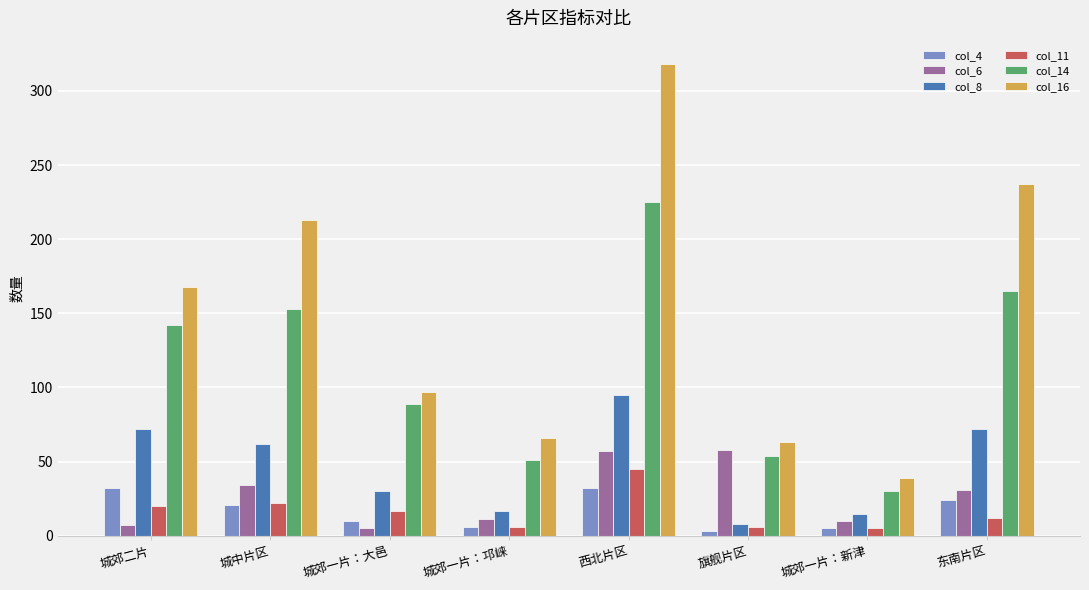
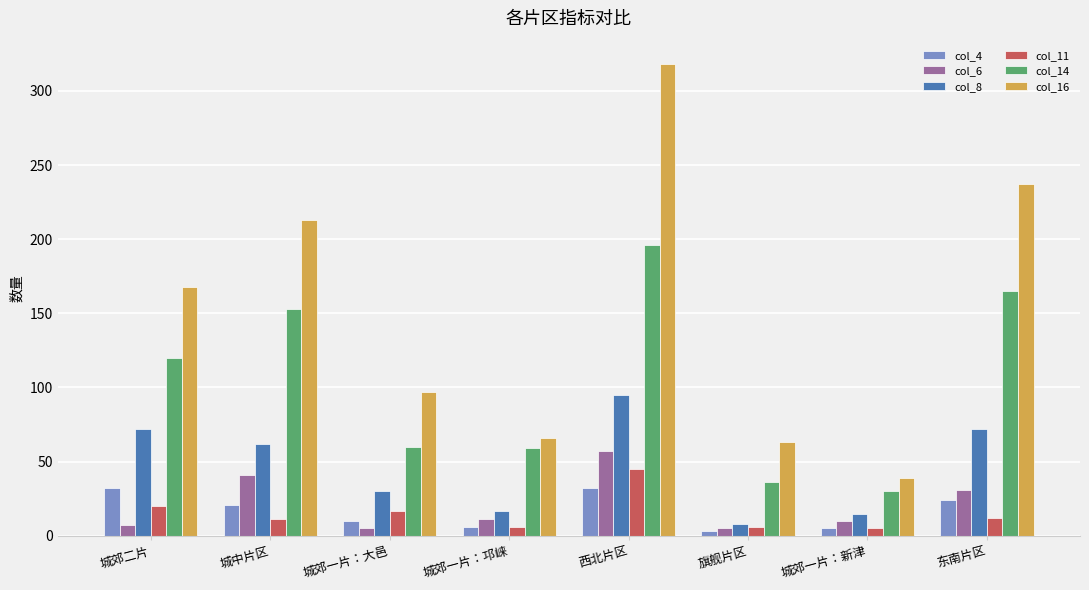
col_14, 城郊二片: 142 -> 120
col_6, 城中片区: 34 -> 41
col_11, 城中片区: 22 -> 11
col_14, 城郊一片：大邑: 89 -> 60
col_14, 城郊一片：邛崃: 51 -> 59
col_14, 西北片区: 225 -> 196
col_6, 旗舰片区: 58 -> 5
col_14, 旗舰片区: 54 -> 36
